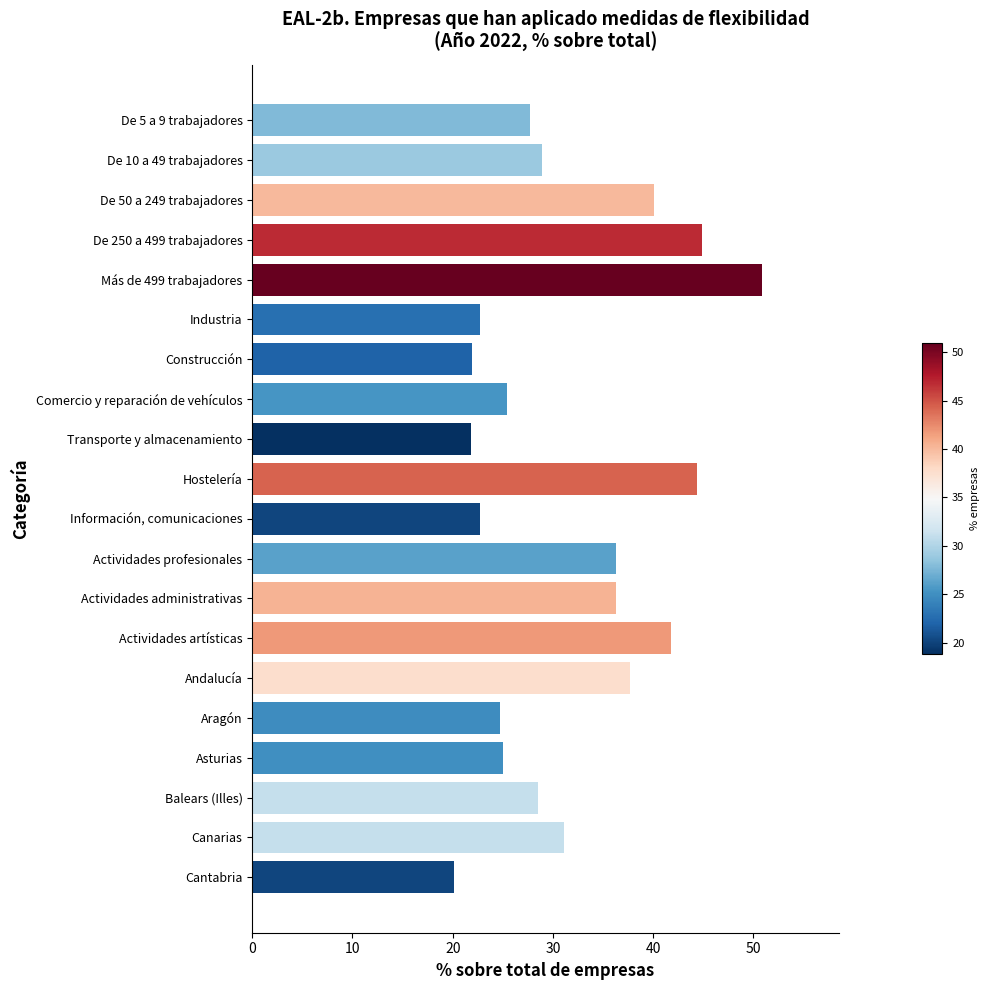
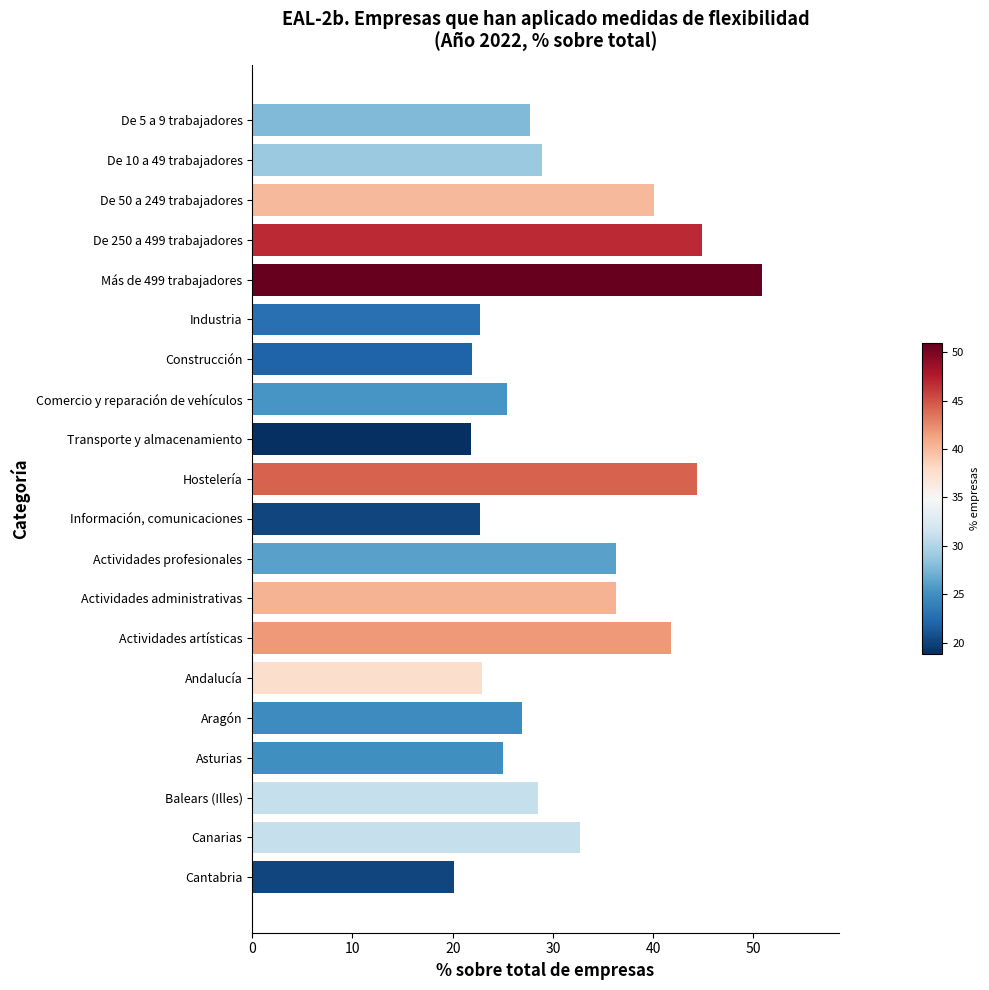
Andalucía: 37.7 -> 22.9
Aragón: 24.7 -> 26.9
Canarias: 31.1 -> 32.7
